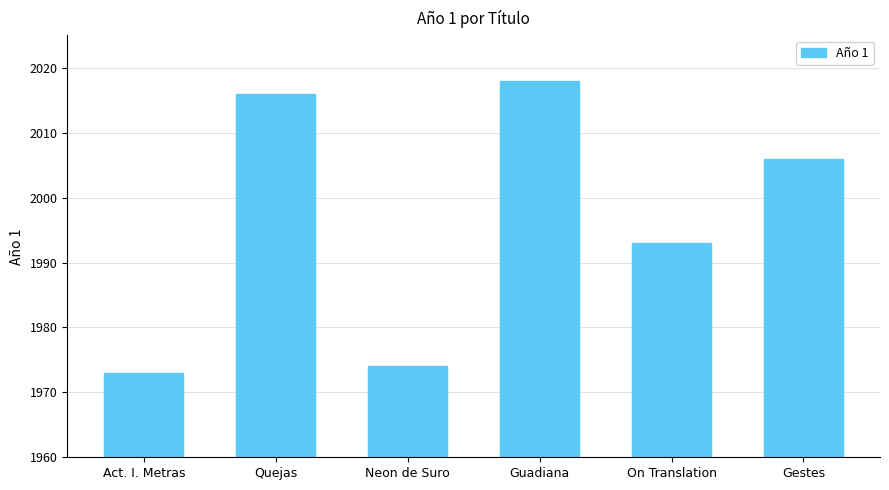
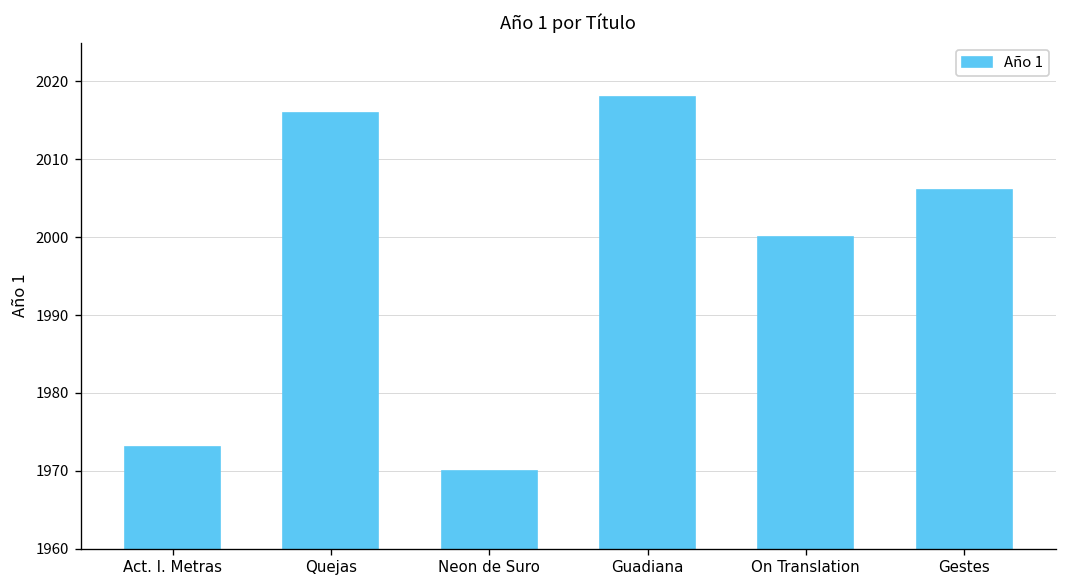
Neon de Suro: 1974 -> 1970
On Translation: 1993 -> 2000
